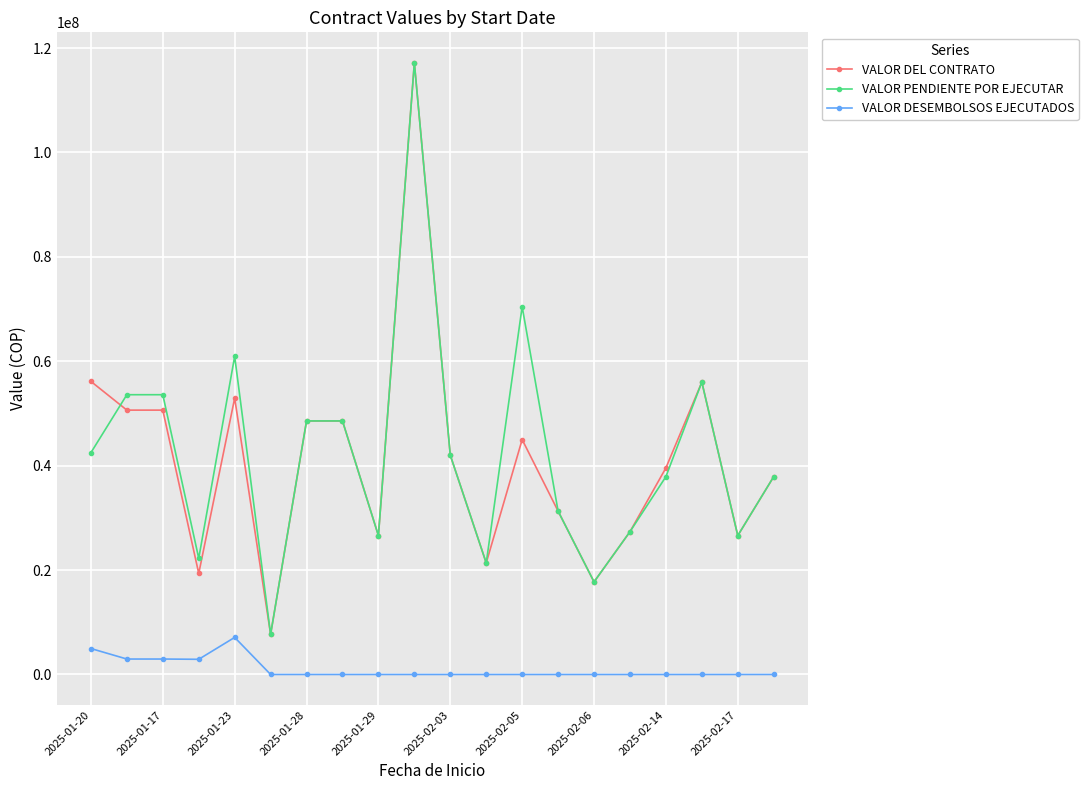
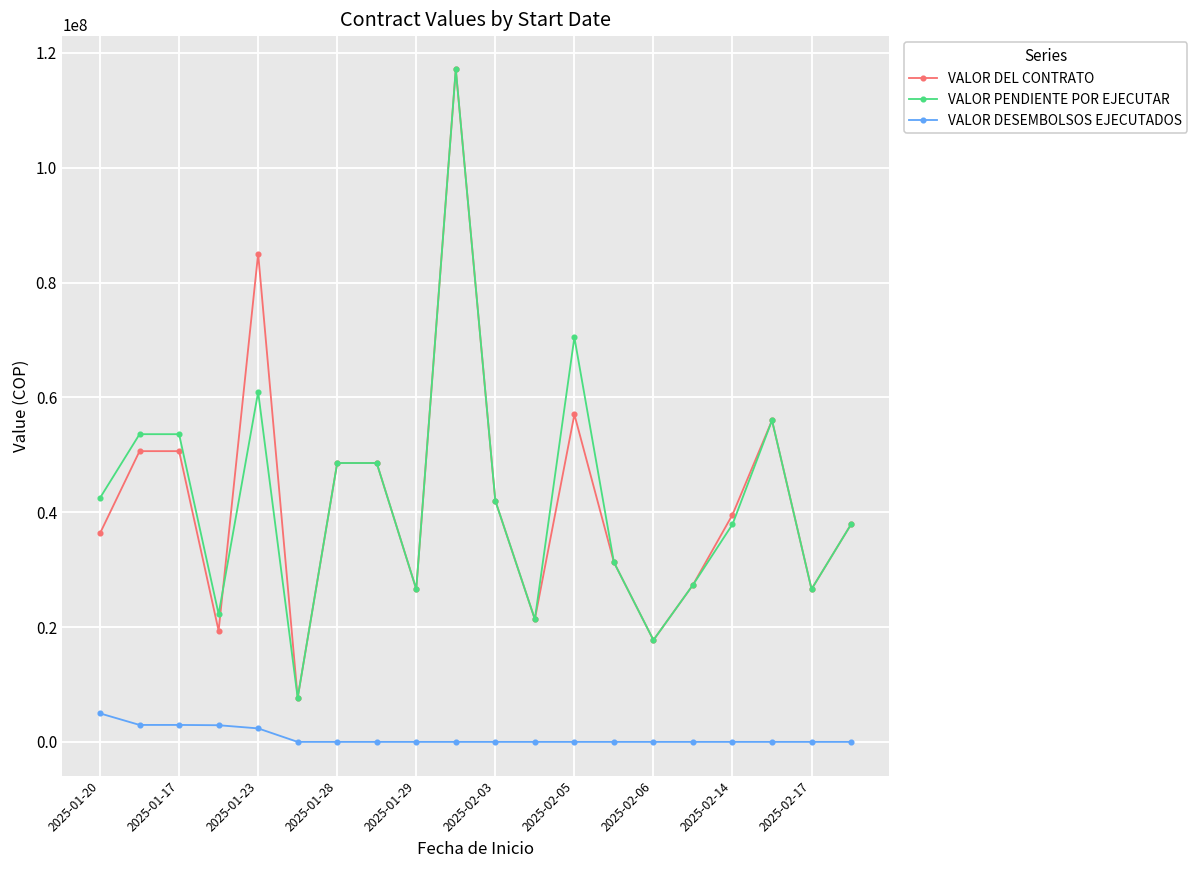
VALOR DEL CONTRATO, 2025-01-20: 56000000 -> 36000000
VALOR DEL CONTRATO, 2025-01-23: 53000000 -> 85000000
VALOR DESEMBOLSOS EJECUTADOS, 2025-01-23: 7000000 -> 2000000
VALOR DEL CONTRATO, 2025-02-05: 45000000 -> 57000000
